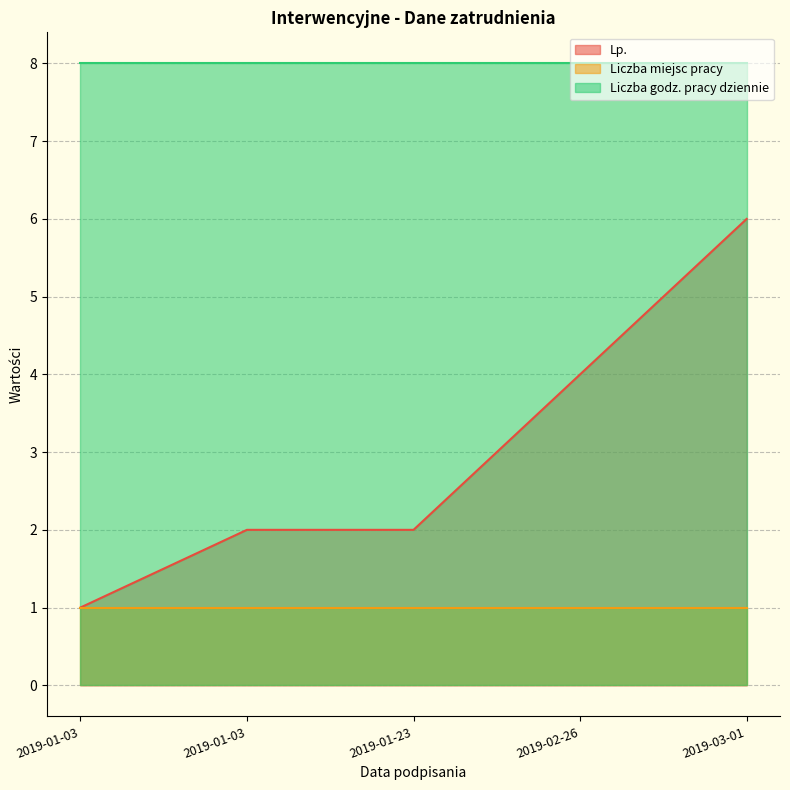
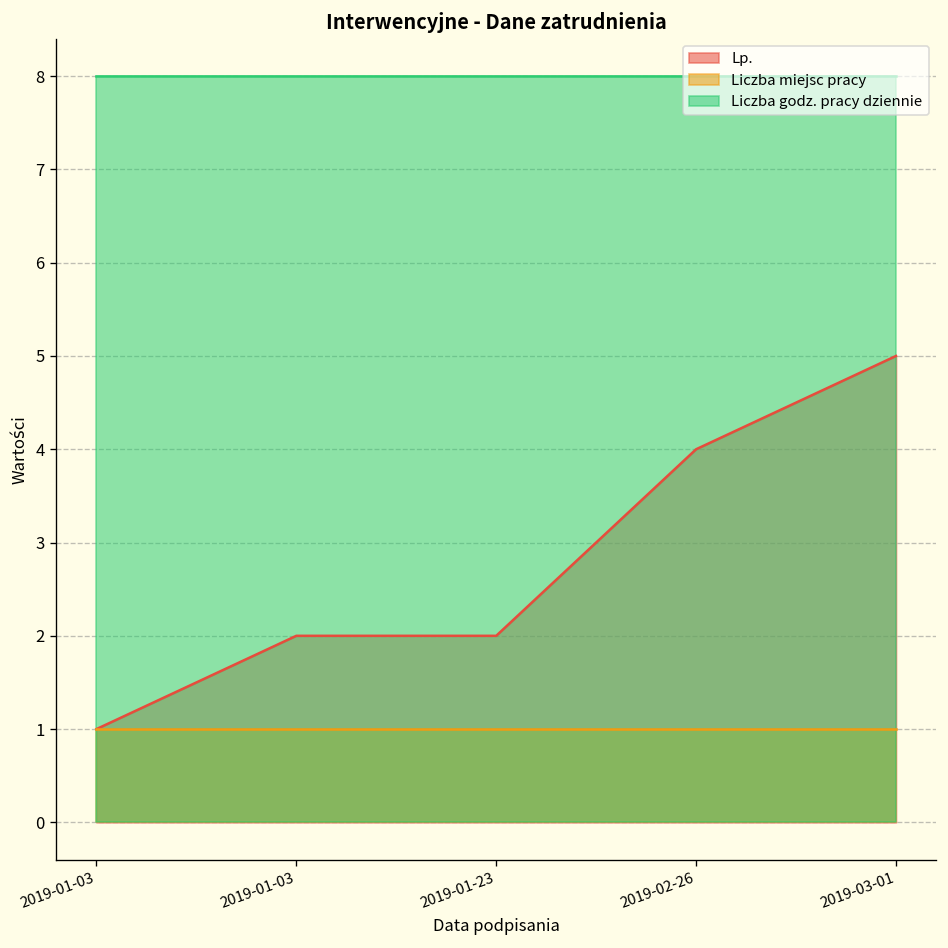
Lp., 2019-03-01: 6 -> 5
